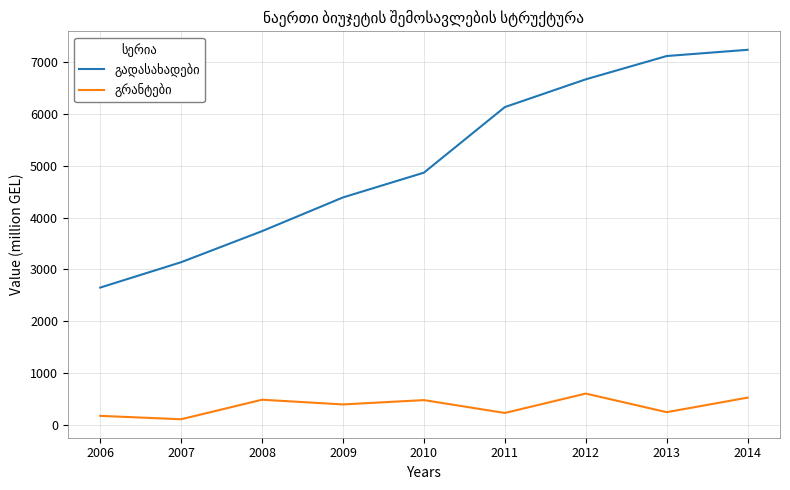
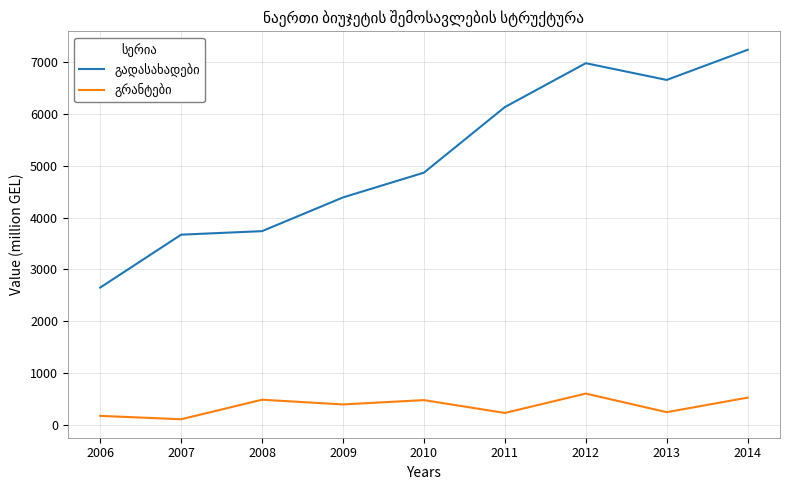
გადასახადები, 2007: 3100 -> 3700
გადასახადები, 2012: 6700 -> 7000
გადასახადები, 2013: 7100 -> 6700
